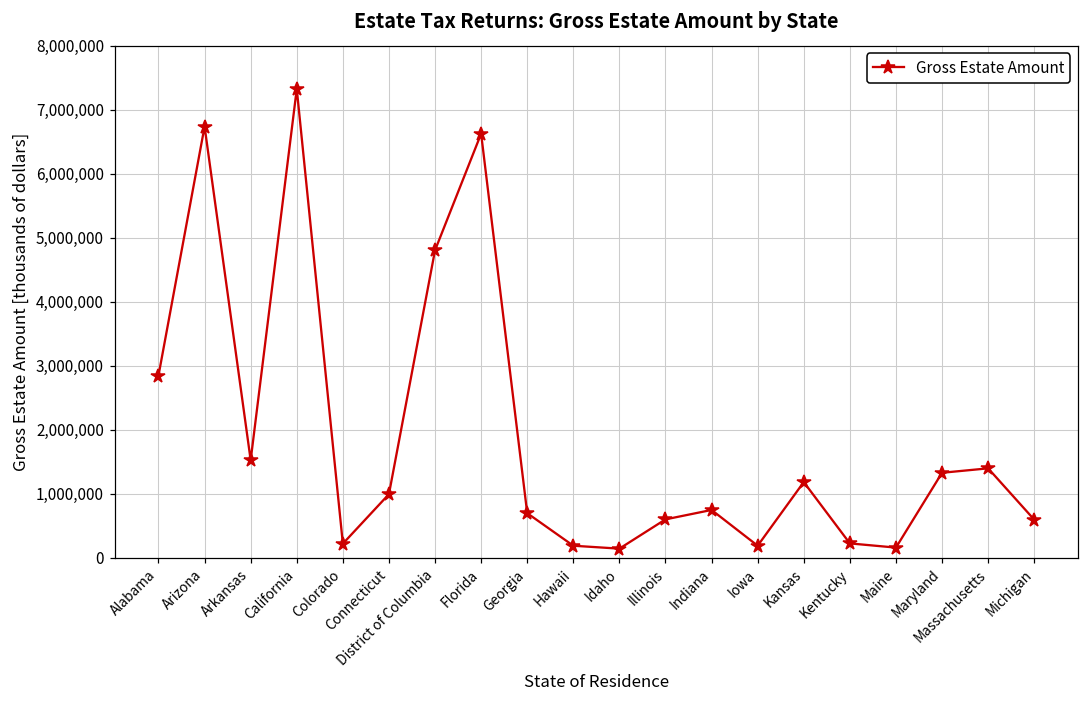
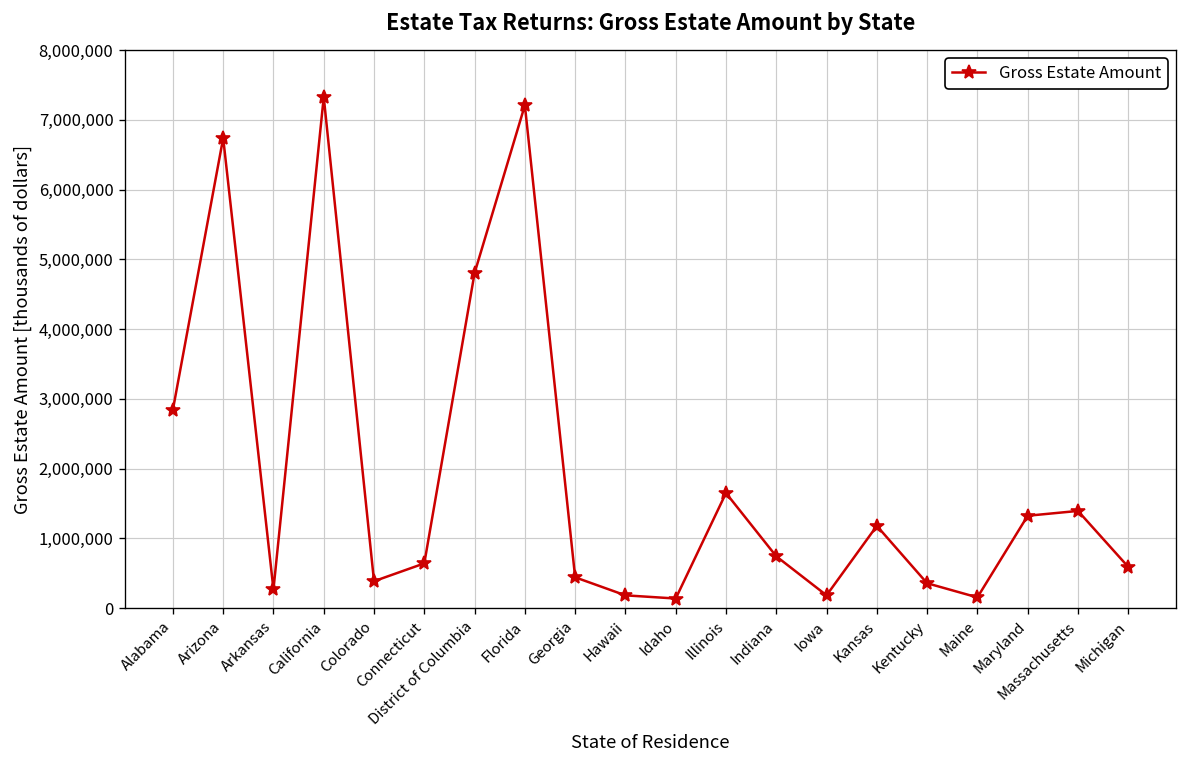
Arkansas: 1,500,000 -> 300,000
Colorado: 200,000 -> 400,000
Connecticut: 1,000,000 -> 600,000
Florida: 6,600,000 -> 7,200,000
Georgia: 700,000 -> 400,000
Illinois: 600,000 -> 1,700,000
Kentucky: 200,000 -> 400,000
